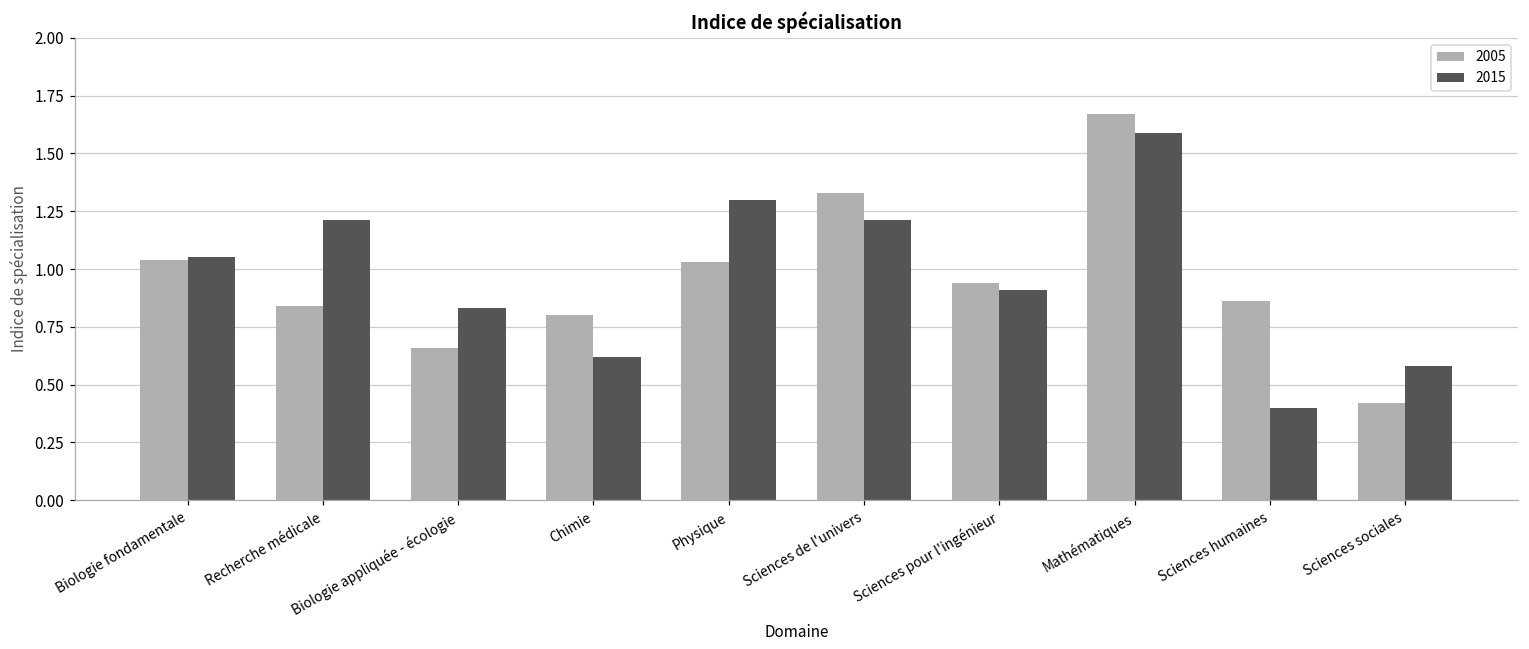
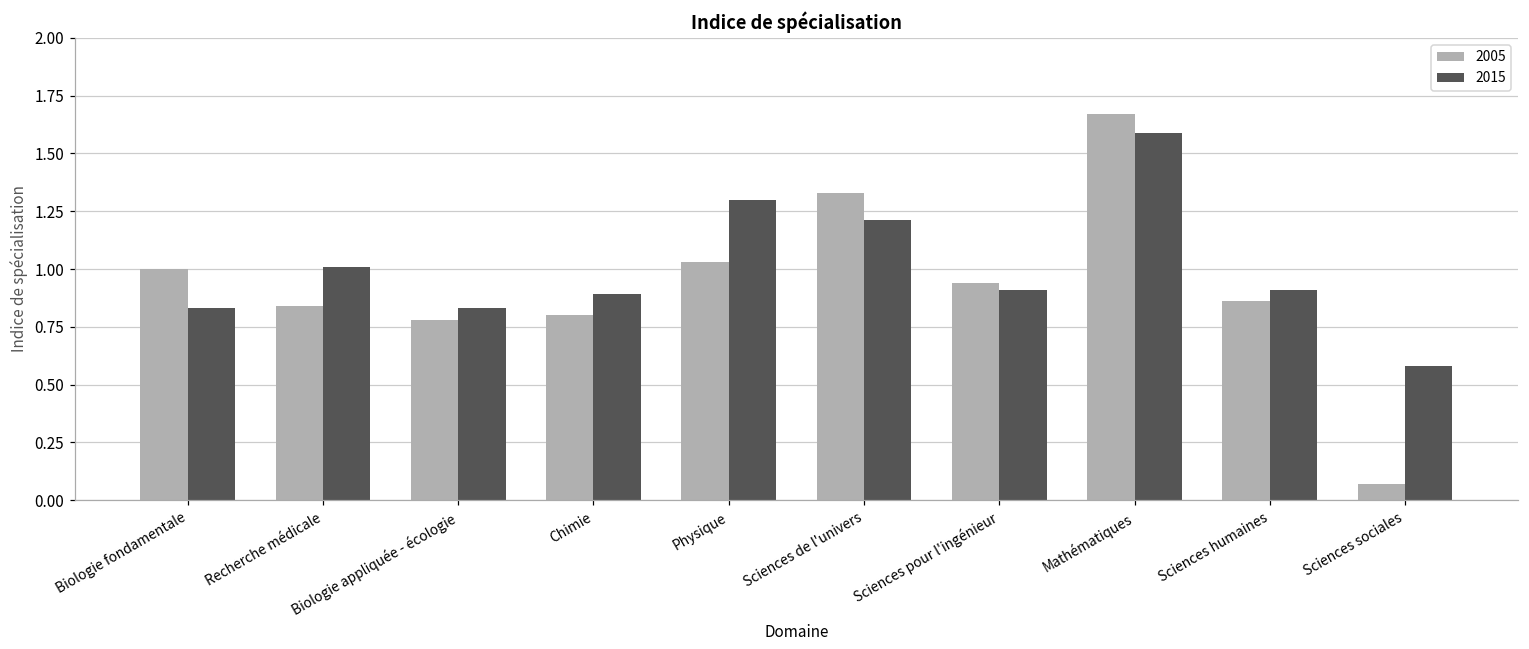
2005, Biologie fondamentale: 1.04 -> 1.00
2015, Biologie fondamentale: 1.05 -> 0.83
2015, Recherche médicale: 1.21 -> 1.01
2005, Biologie appliquée - écologie: 0.66 -> 0.78
2015, Chimie: 0.62 -> 0.89
2015, Sciences humaines: 0.40 -> 0.91
2005, Sciences sociales: 0.42 -> 0.07
